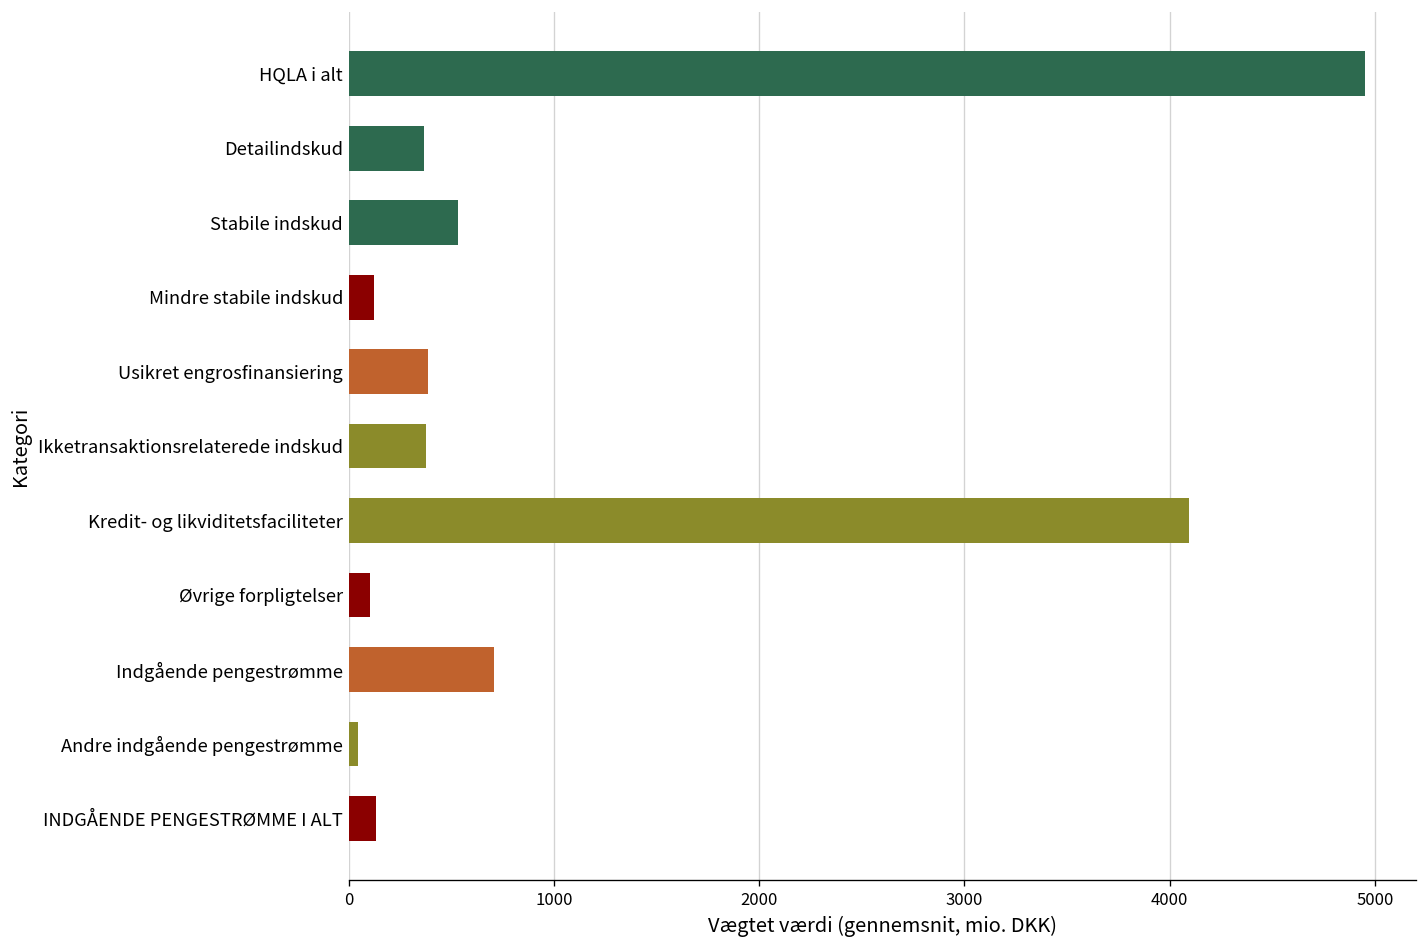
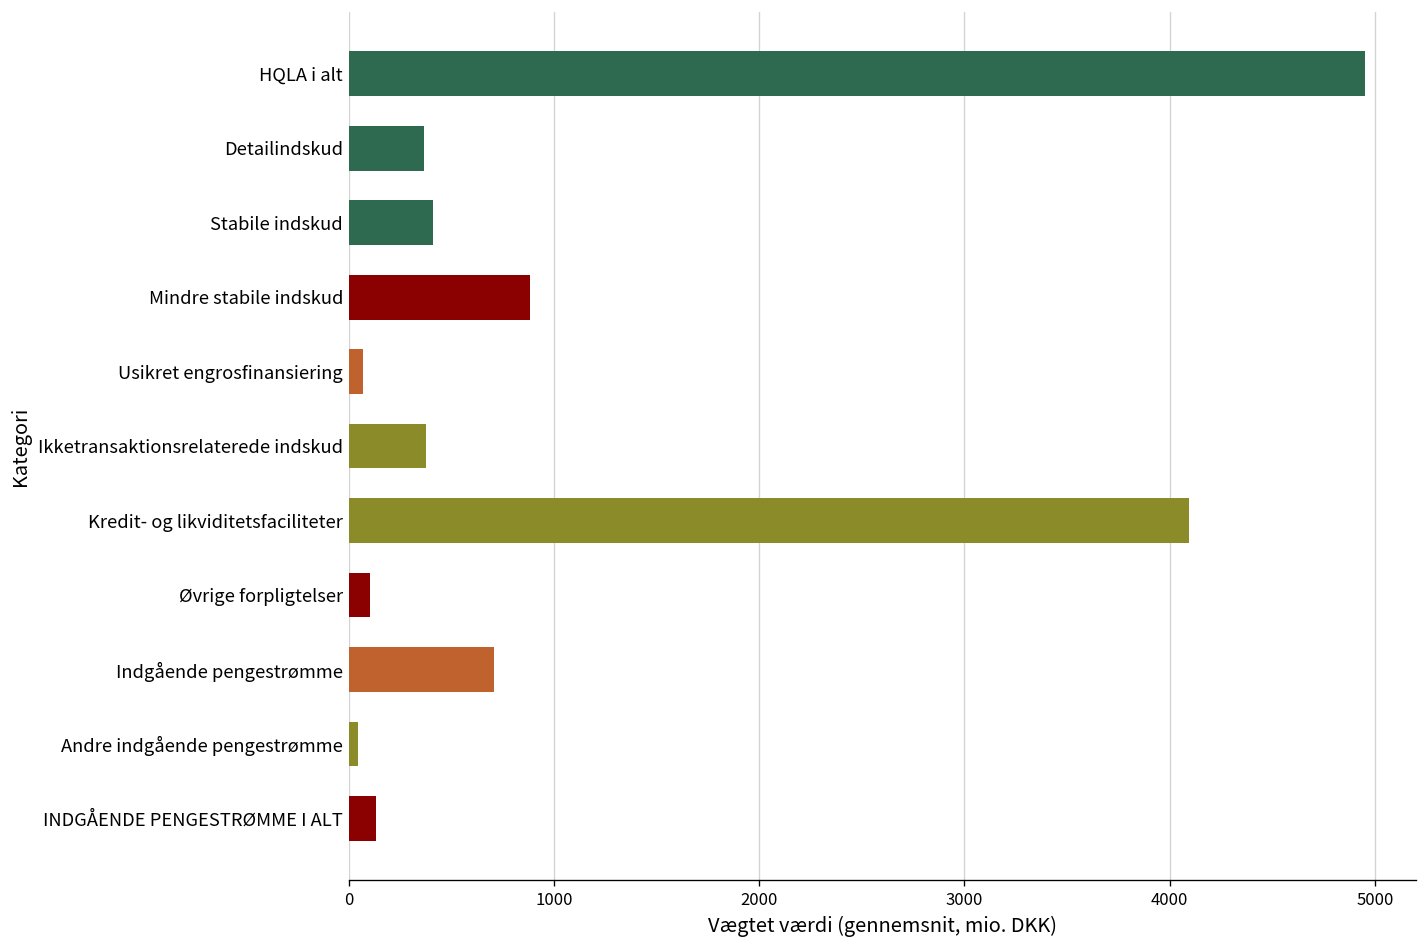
Stabile indskud: 530 -> 410
Mindre stabile indskud: 120 -> 880
Usikret engrosfinansiering: 390 -> 70
